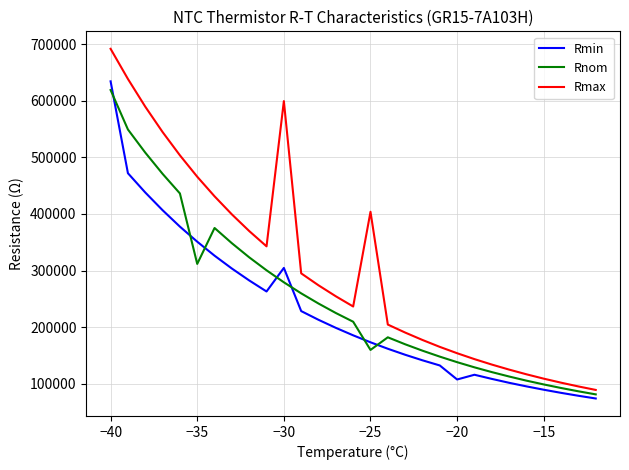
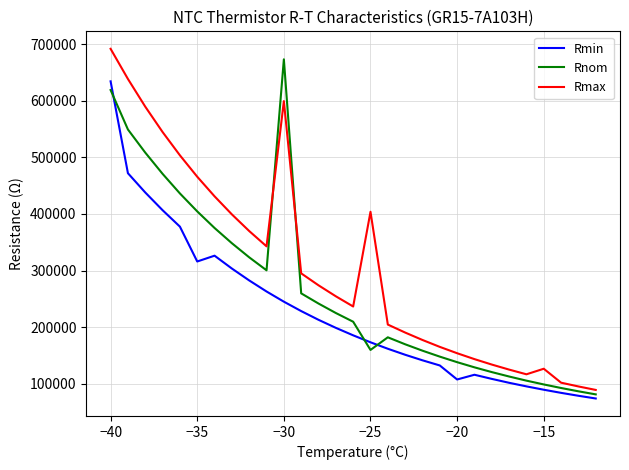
Rmin, −35: 350000 -> 320000
Rnom, −35: 310000 -> 400000
Rmin, −30: 300000 -> 250000
Rnom, −30: 280000 -> 670000
Rmax, −15: 110000 -> 130000
